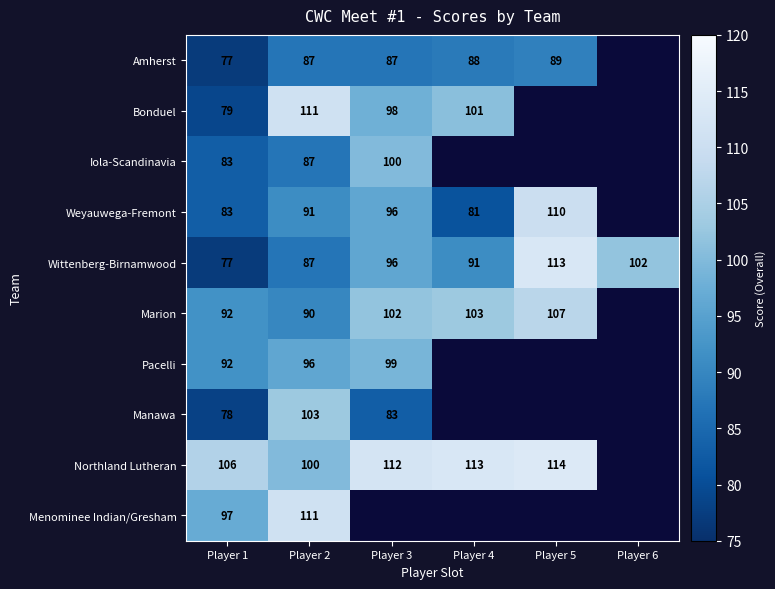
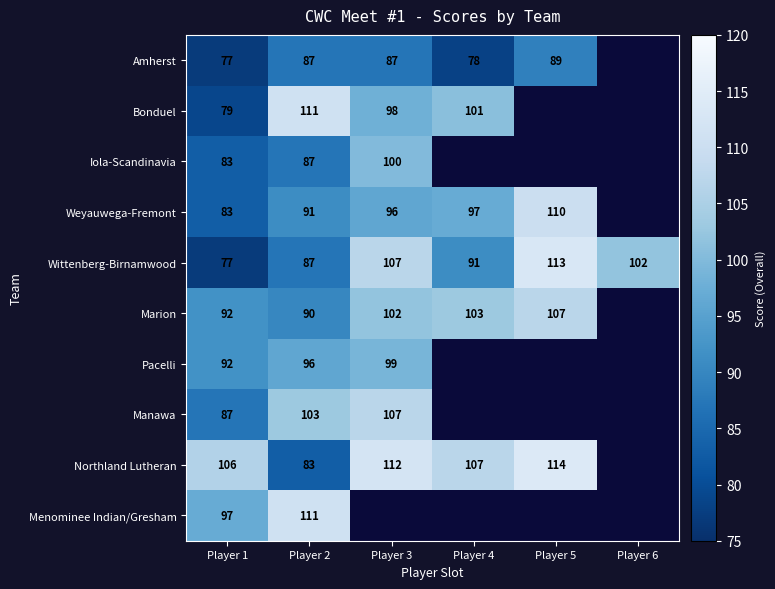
Amherst, Player 4: 88 -> 78
Weyauwega-Fremont, Player 4: 81 -> 97
Wittenberg-Birnamwood, Player 3: 96 -> 107
Manawa, Player 1: 78 -> 87
Manawa, Player 3: 83 -> 107
Northland Lutheran, Player 2: 100 -> 83
Northland Lutheran, Player 4: 113 -> 107
